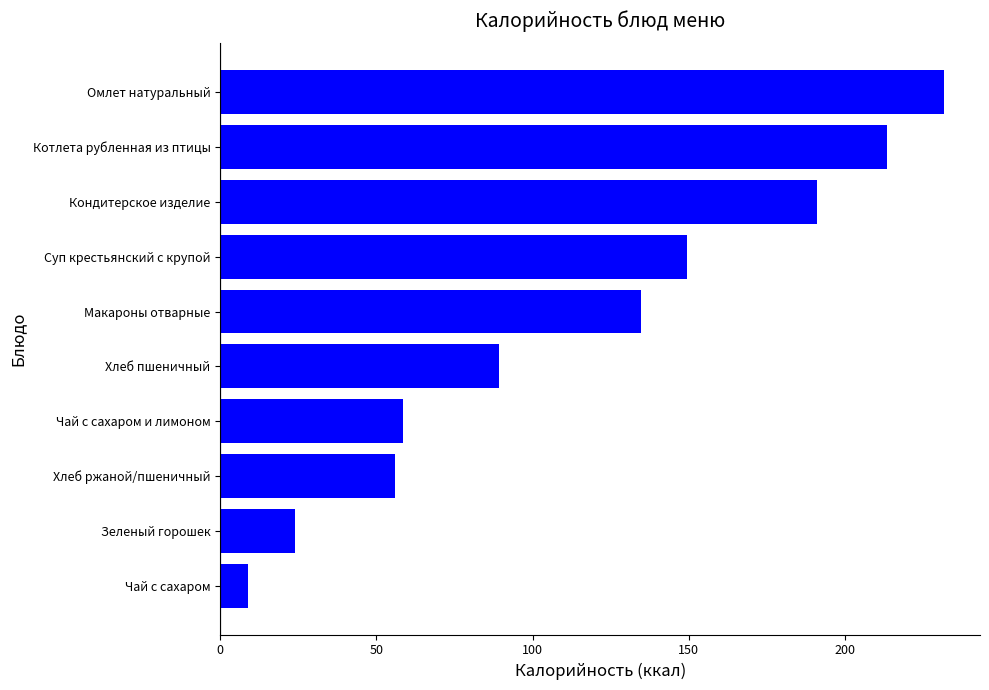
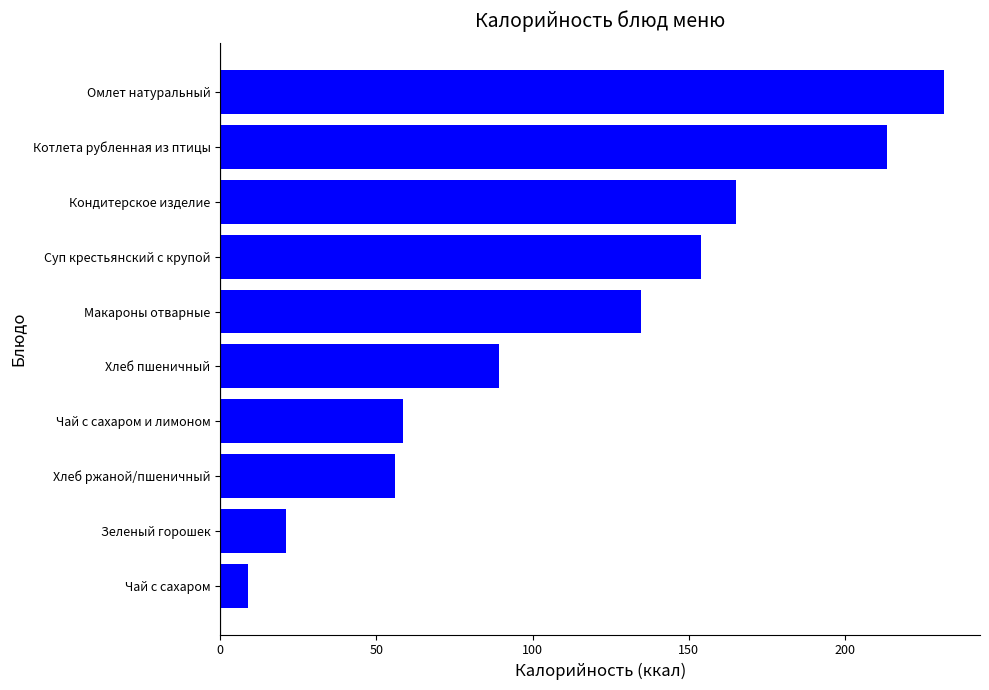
Кондитерское изделие: 191 -> 165
Суп крестьянский с крупой: 150 -> 154
Зеленый горошек: 24 -> 21
